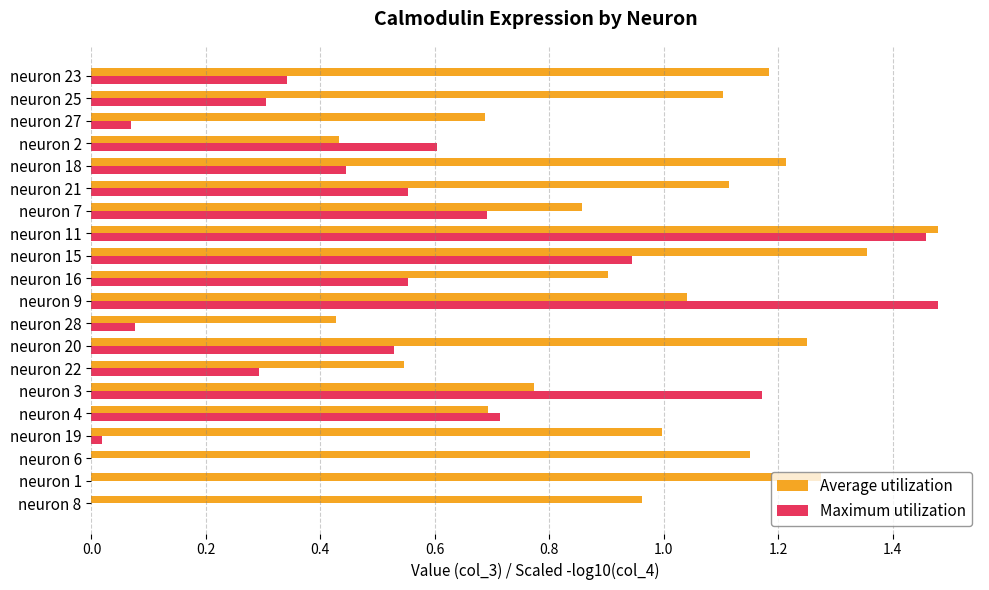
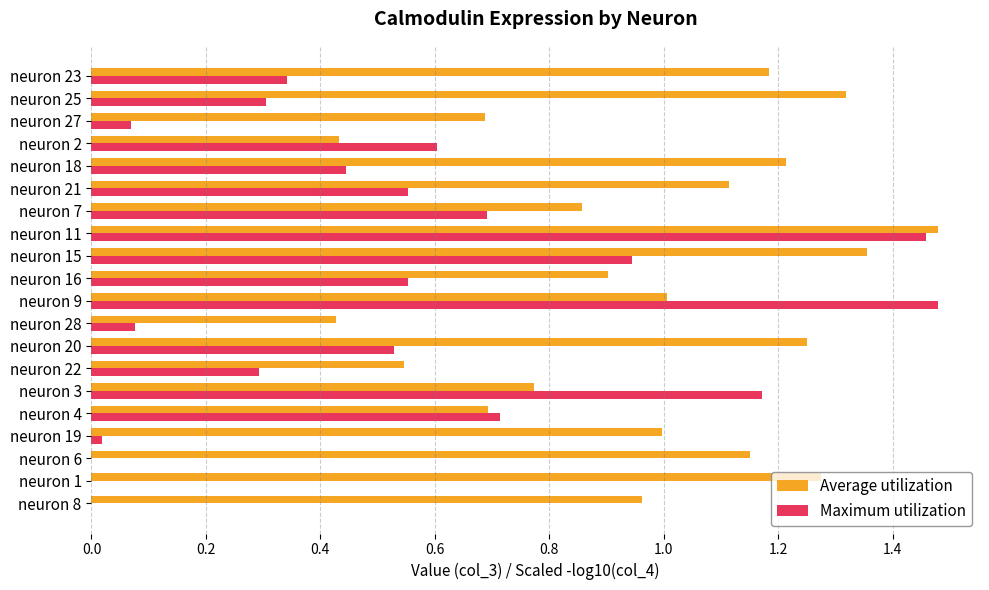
Average utilization, neuron 25: 1.10 -> 1.32
Average utilization, neuron 9: 1.04 -> 1.01
